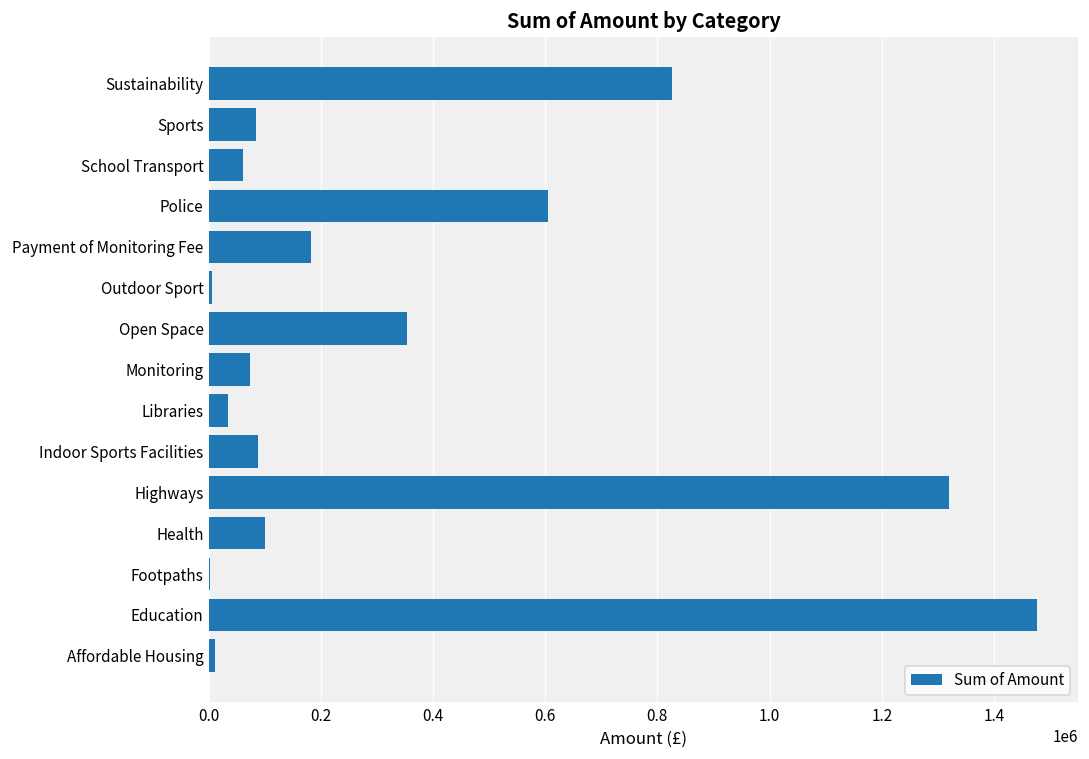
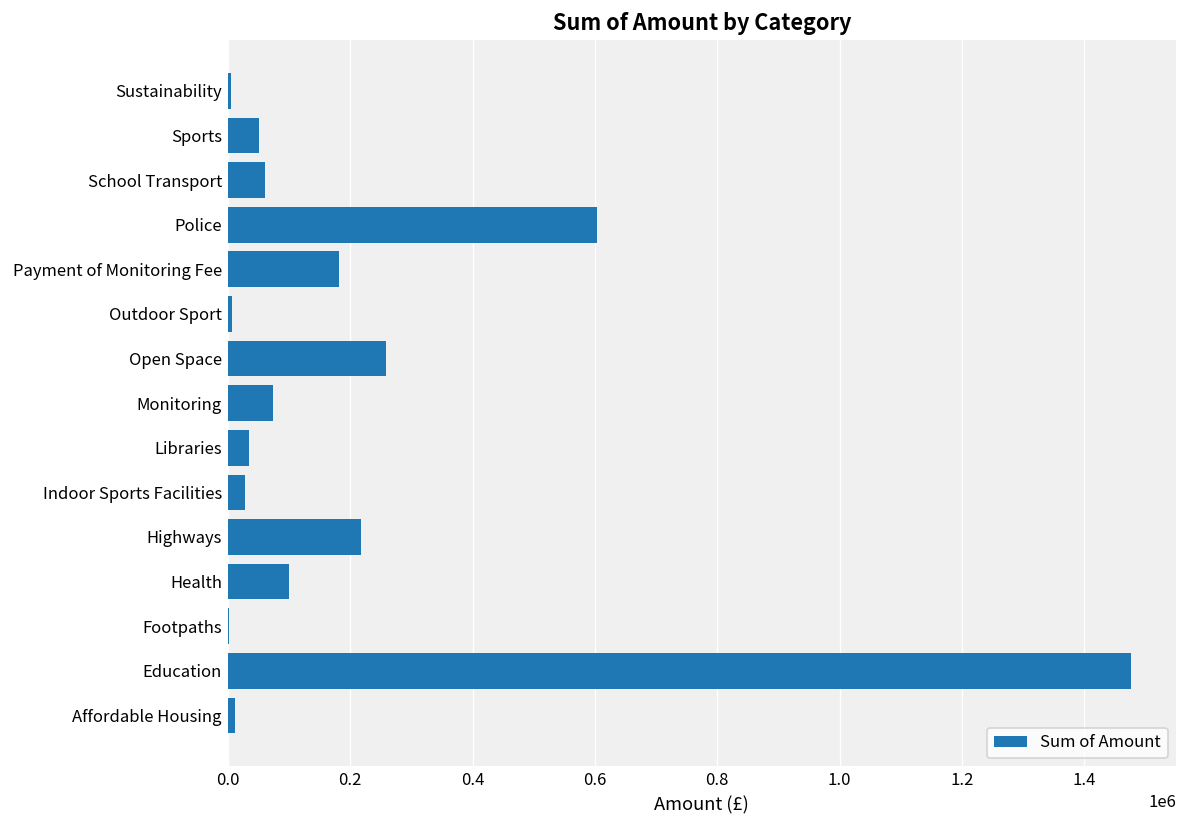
Sustainability: 830000 -> 0
Sports: 80000 -> 50000
Open Space: 350000 -> 260000
Indoor Sports Facilities: 90000 -> 30000
Highways: 1320000 -> 220000
